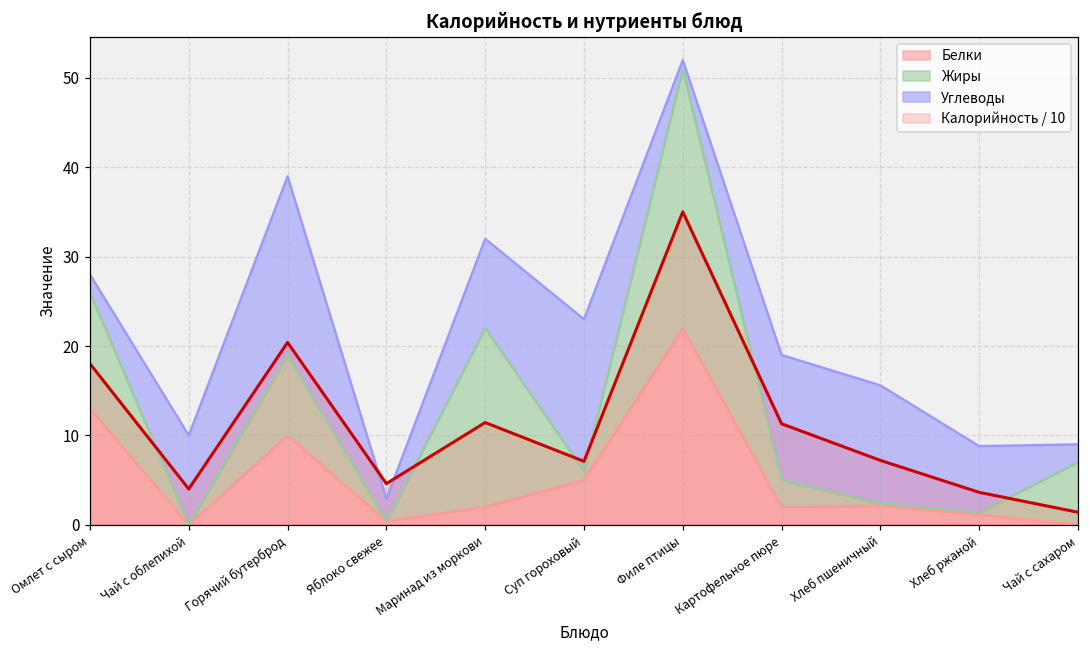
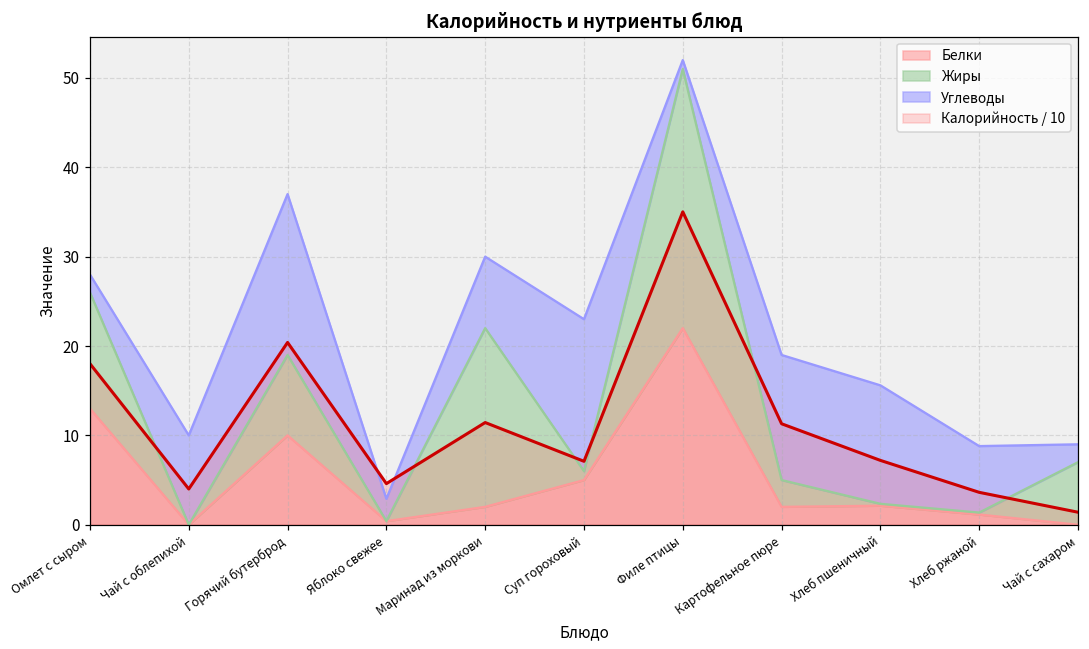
Углеводы, Горячий бутерброд: 20 -> 18
Углеводы, Маринад из моркови: 10 -> 8
